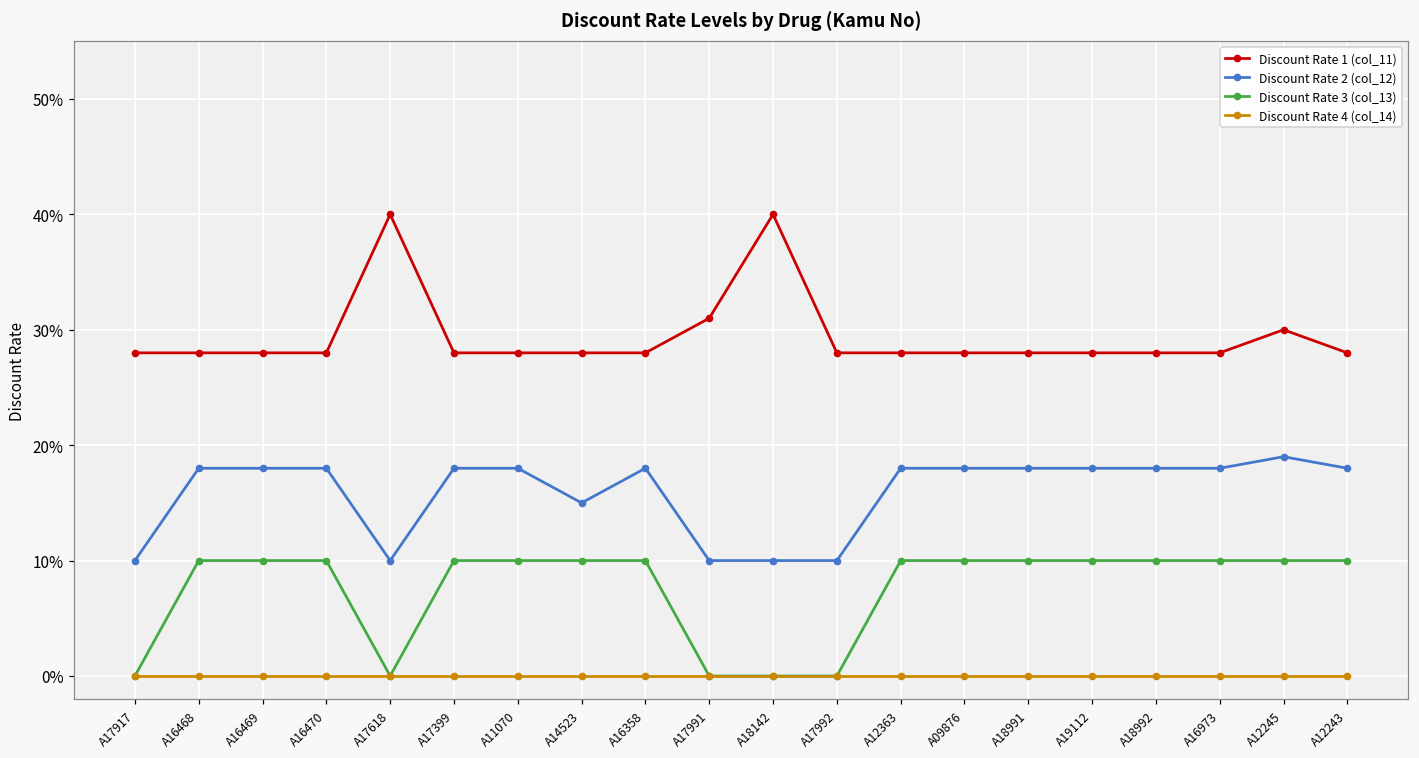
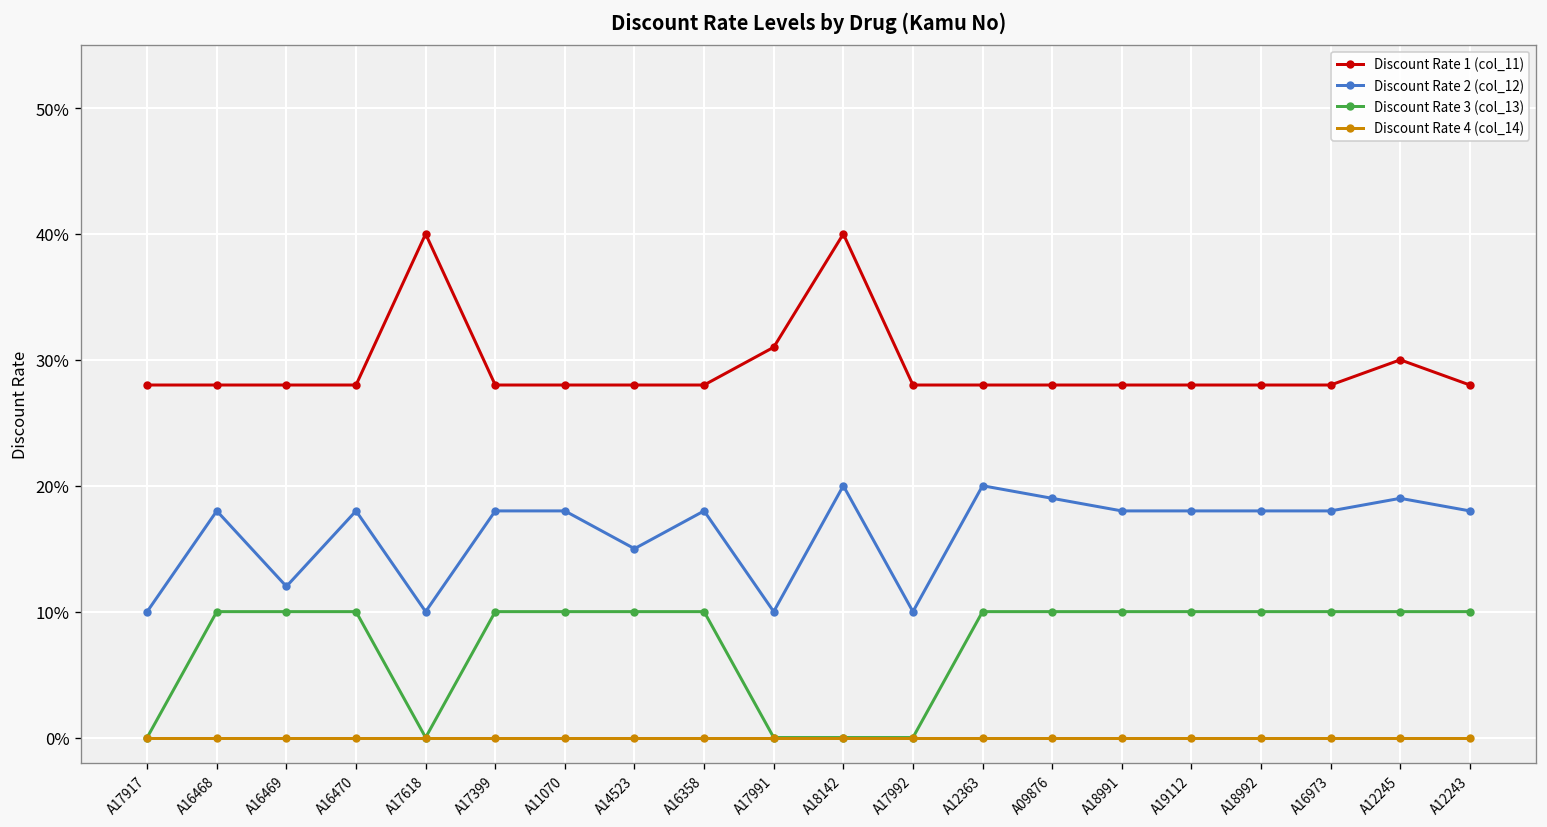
Discount Rate 2 (col_12), A16469: 18.0% -> 12.0%
Discount Rate 2 (col_12), A18142: 10.0% -> 20.0%
Discount Rate 2 (col_12), A12363: 18.0% -> 20.0%
Discount Rate 2 (col_12), A09876: 18.0% -> 19.0%
